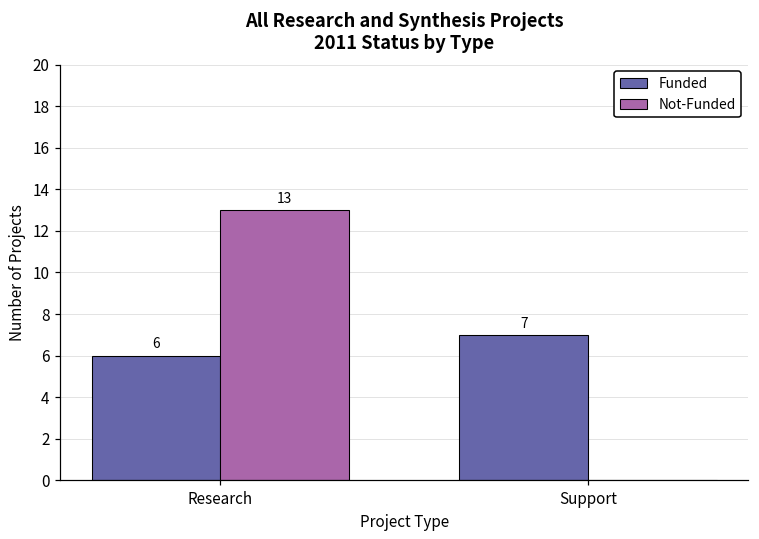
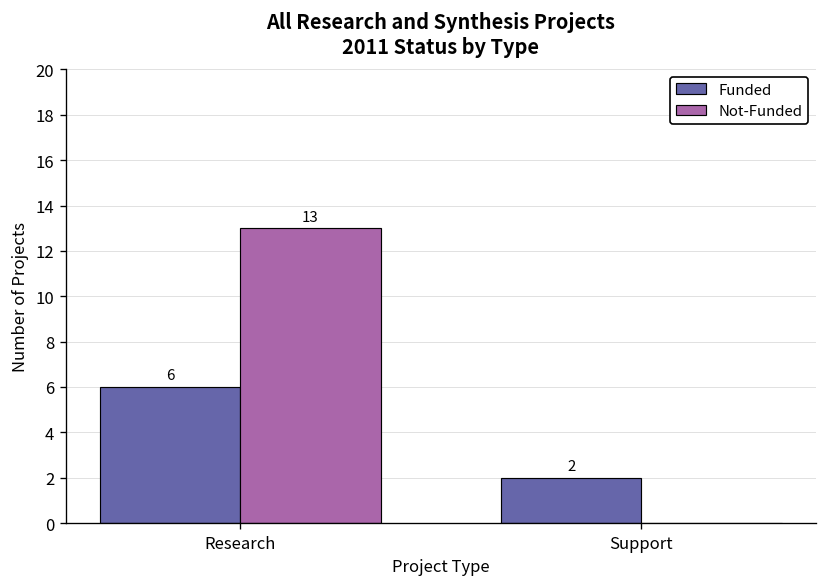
Funded, Support: 7 -> 2
